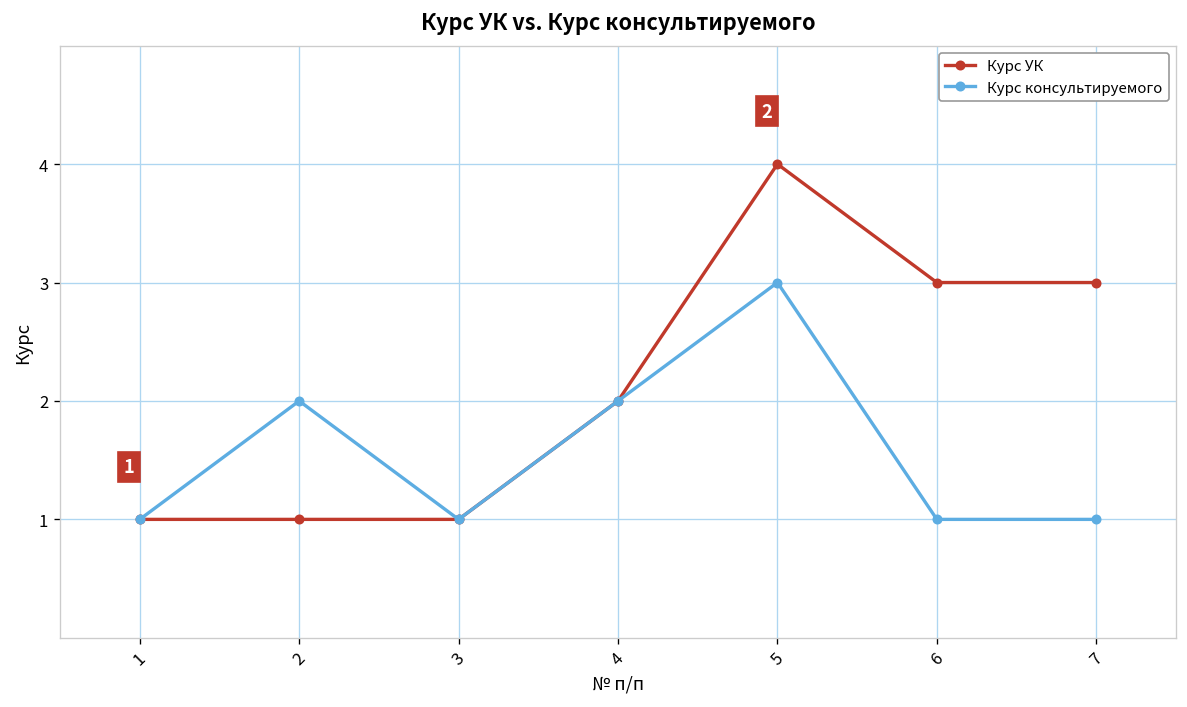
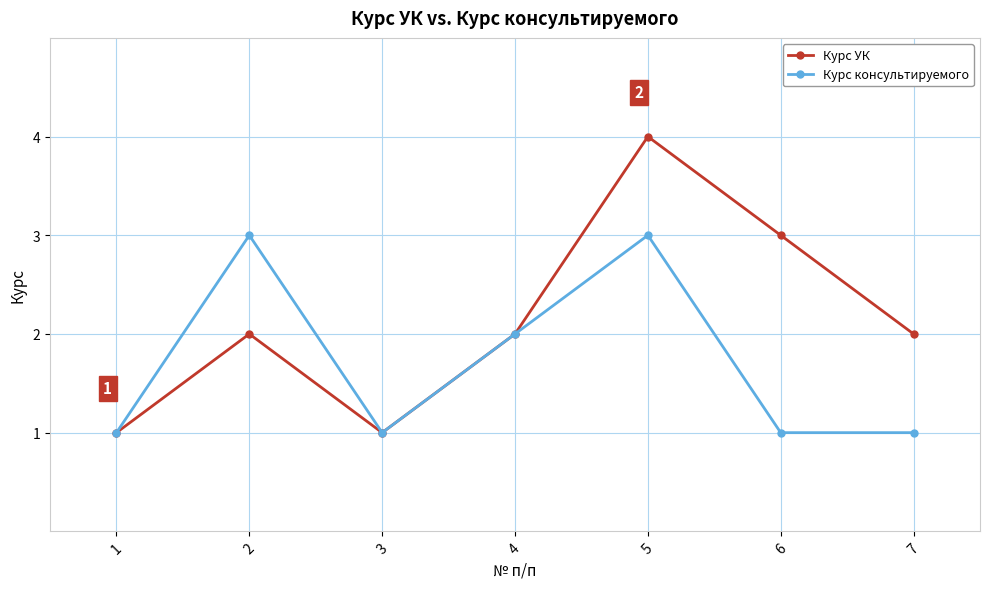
Курс УК, 2: 1 -> 2
Курс консультируемого, 2: 2 -> 3
Курс УК, 7: 3 -> 2
